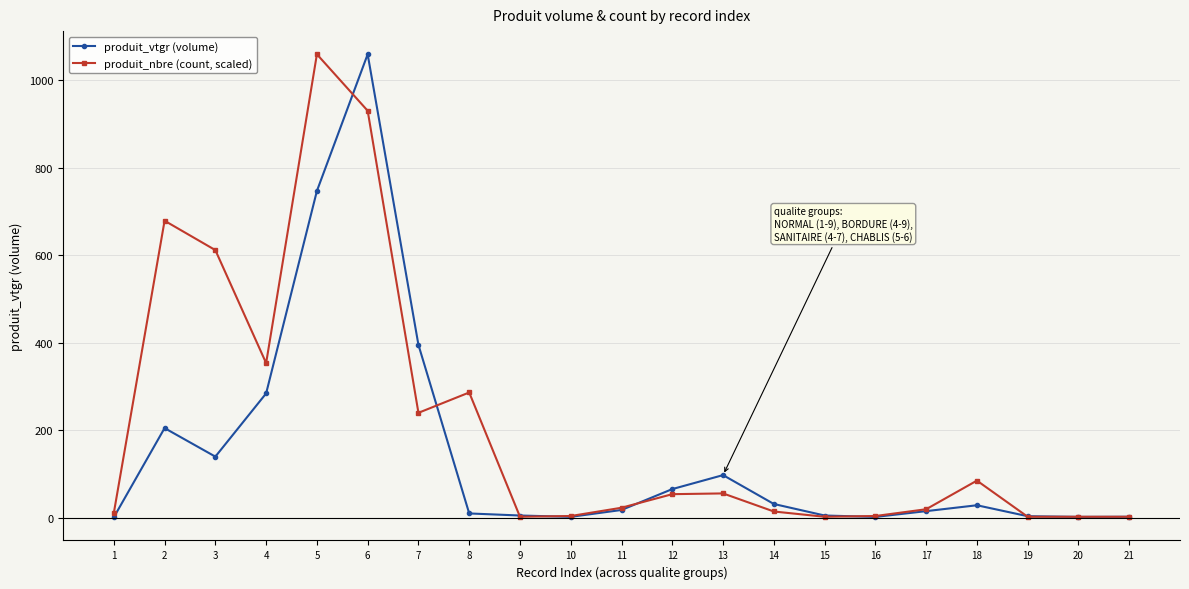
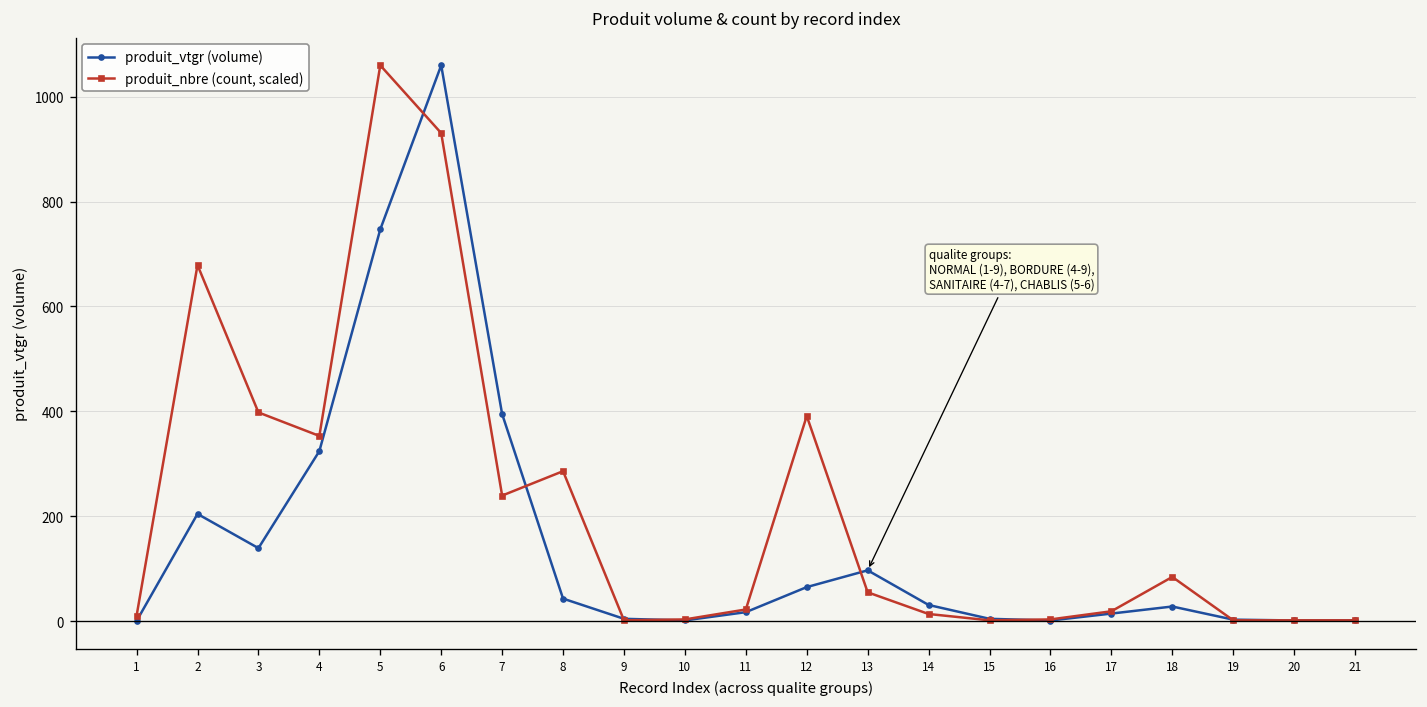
produit_nbre (count, scaled), 3: 610 -> 400
produit_vtgr (volume), 4: 280 -> 320
produit_vtgr (volume), 8: 10 -> 40
produit_nbre (count, scaled), 12: 50 -> 390
